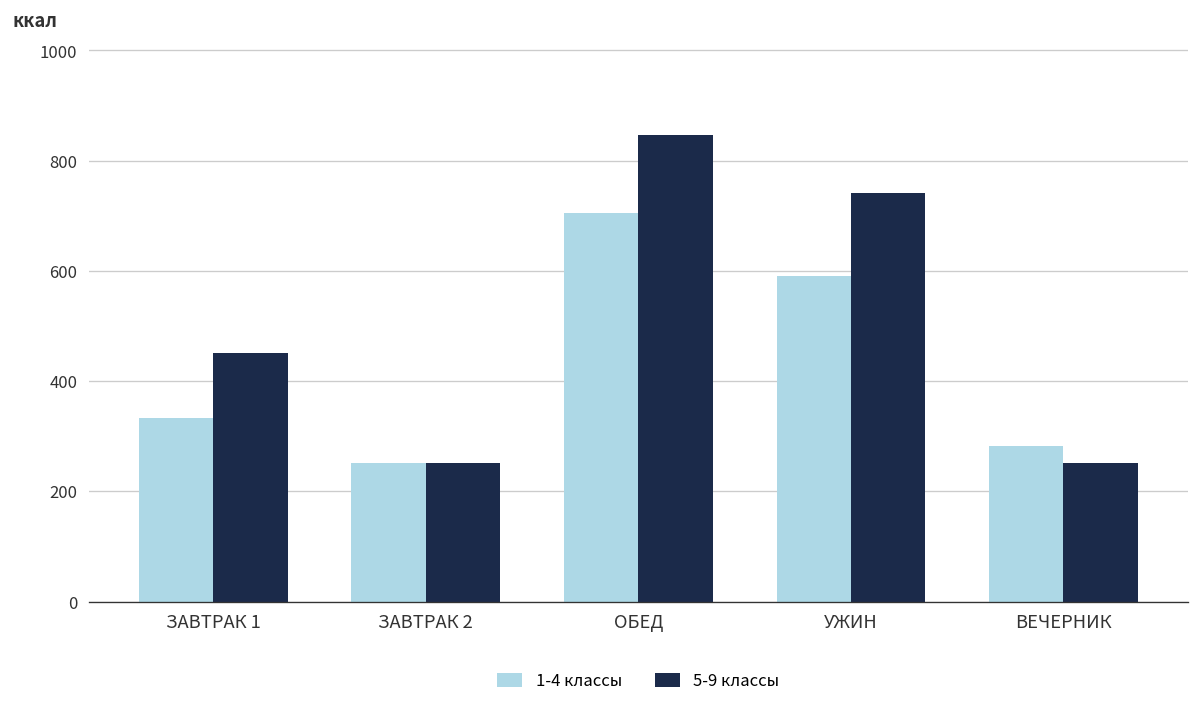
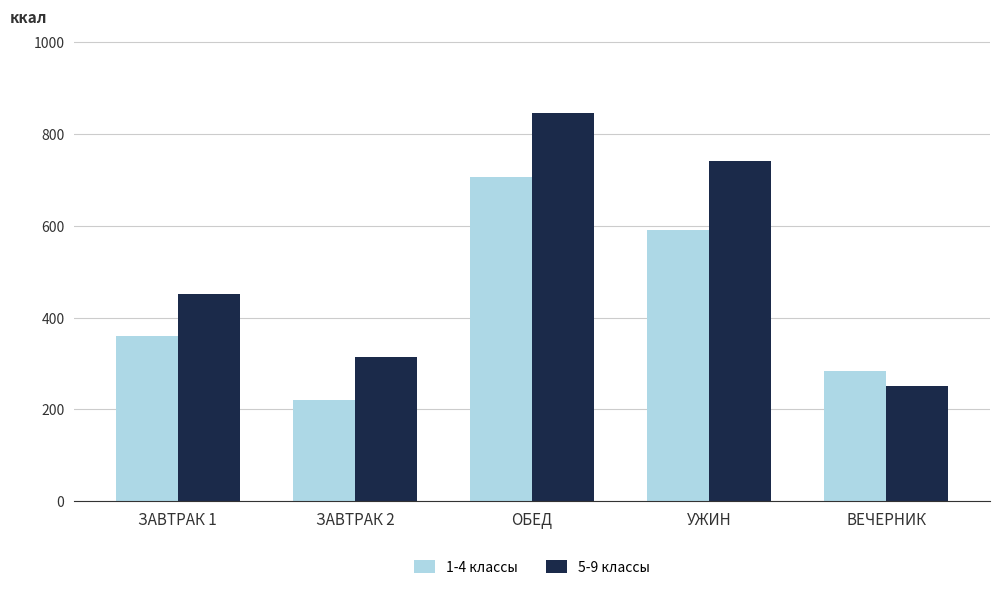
1-4 классы, ЗАВТРАК 1: 330 -> 360
1-4 классы, ЗАВТРАК 2: 250 -> 220
5-9 классы, ЗАВТРАК 2: 250 -> 310
